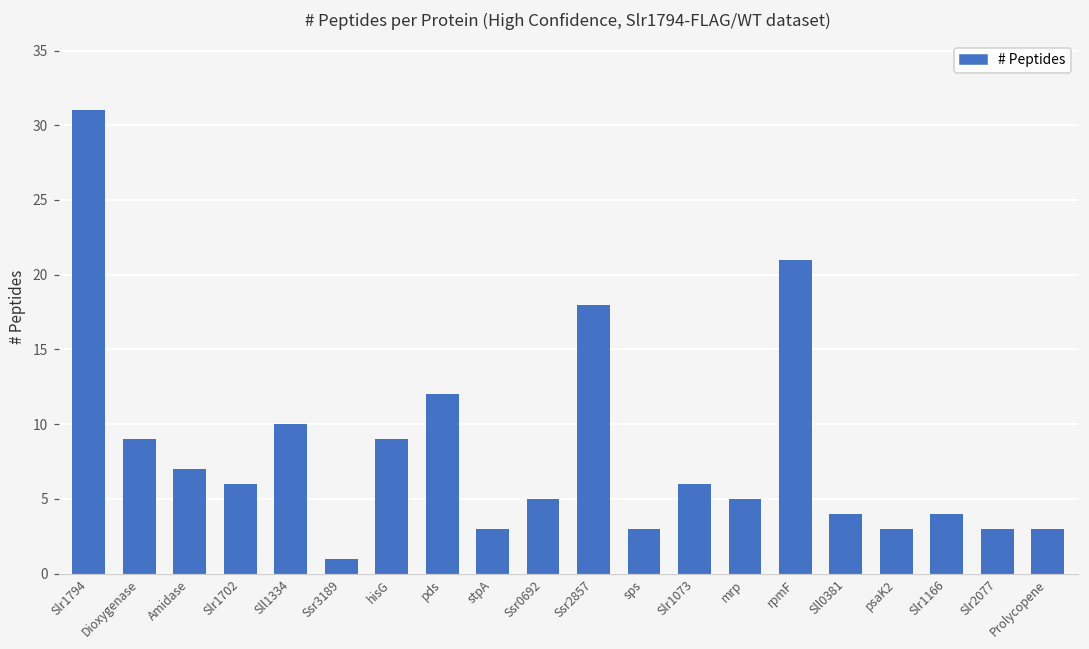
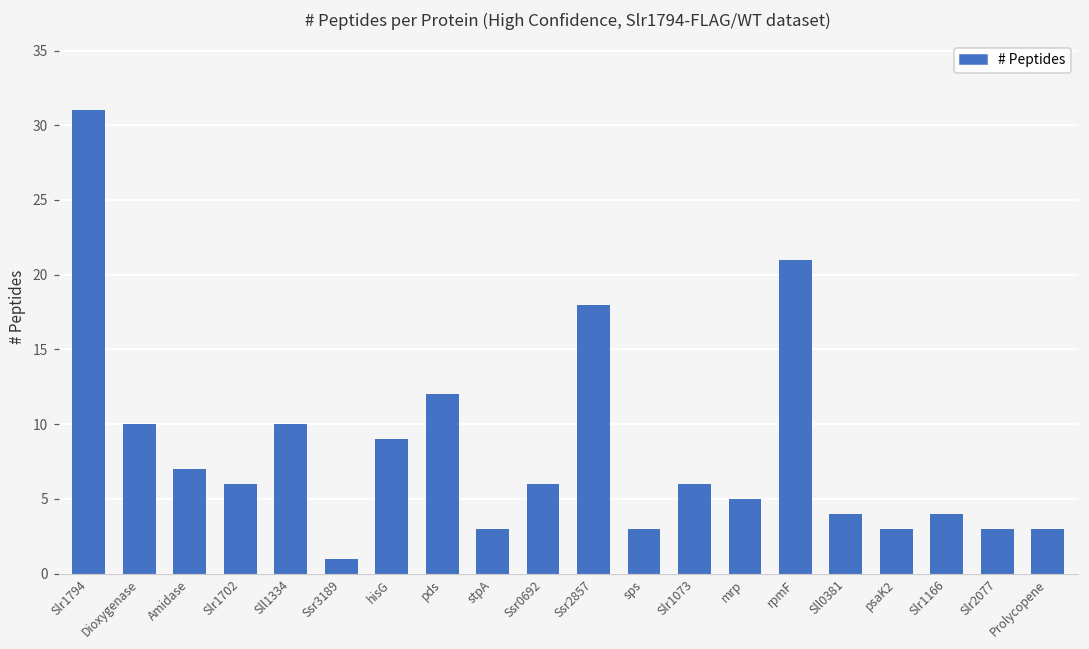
Dioxygenase: 9 -> 10
Ssr0692: 5 -> 6
